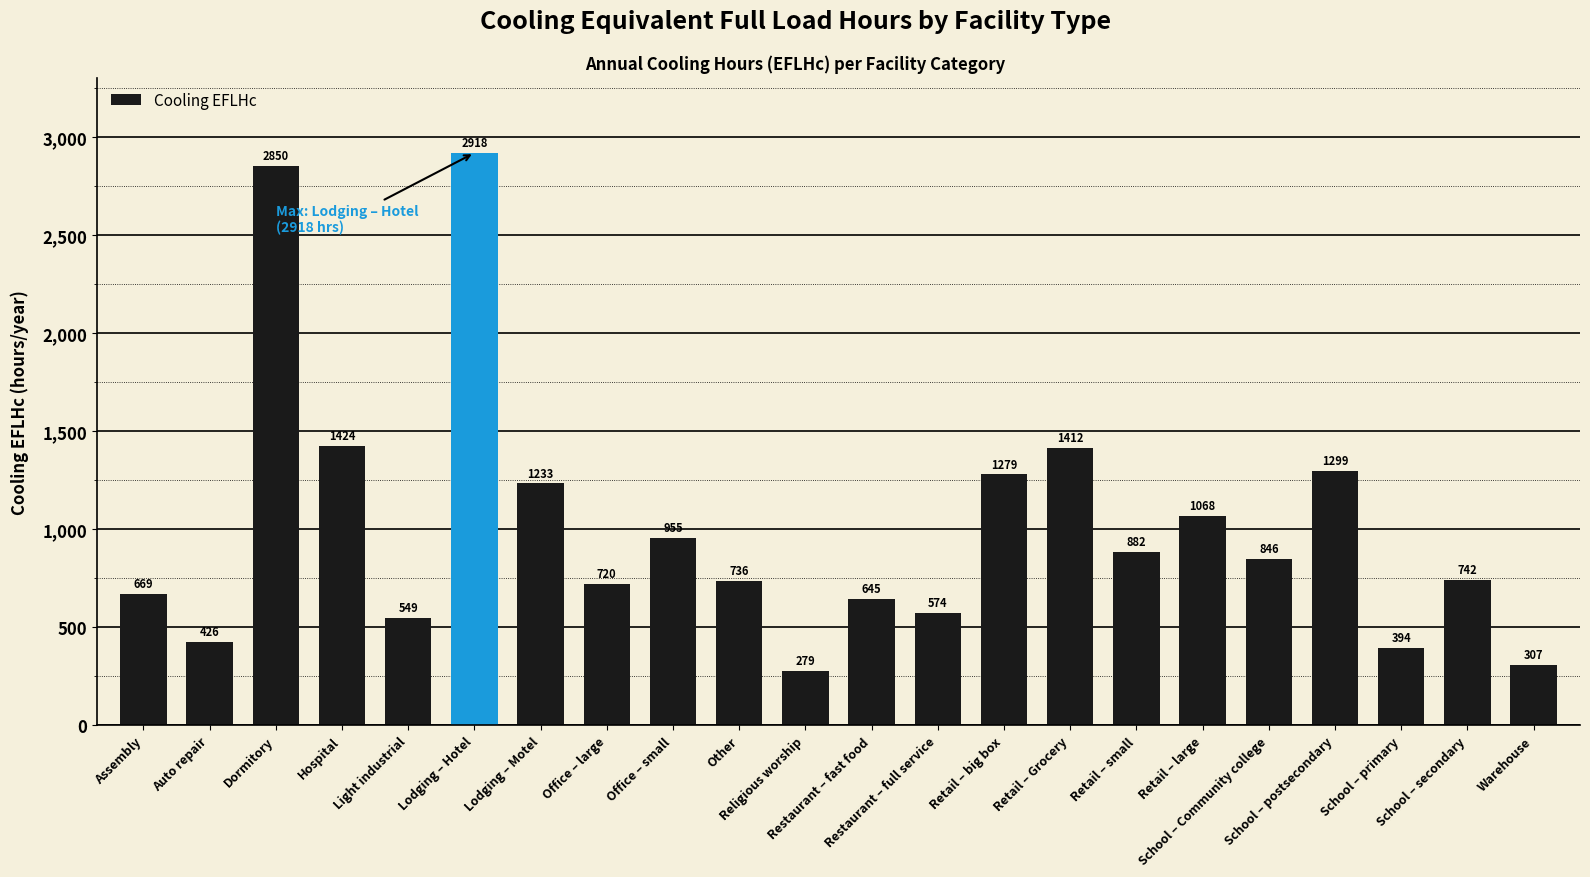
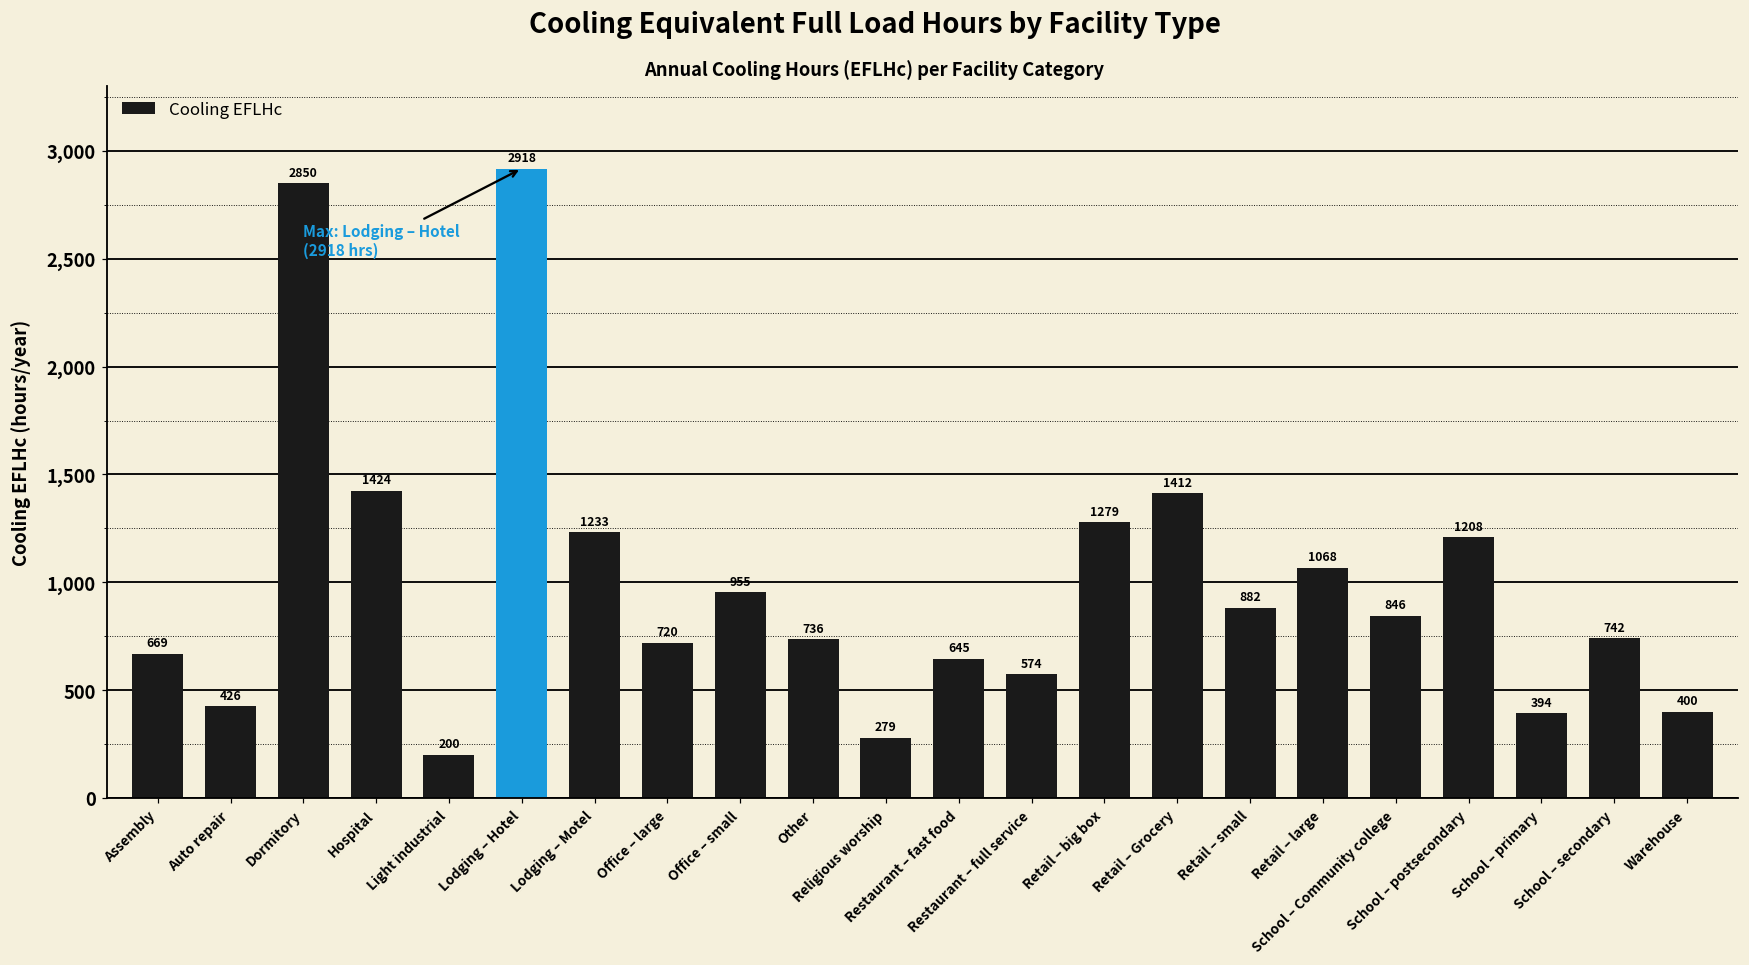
Light industrial: 549 -> 200
School – postsecondary: 1299 -> 1208
Warehouse: 307 -> 400
